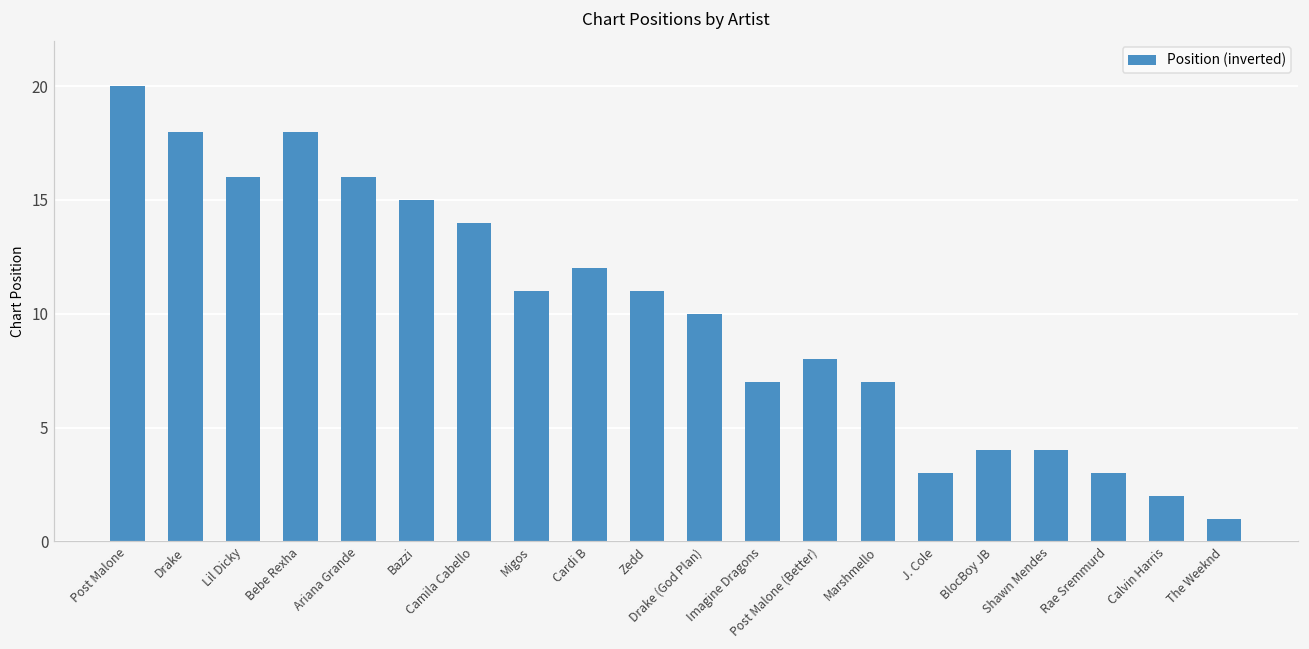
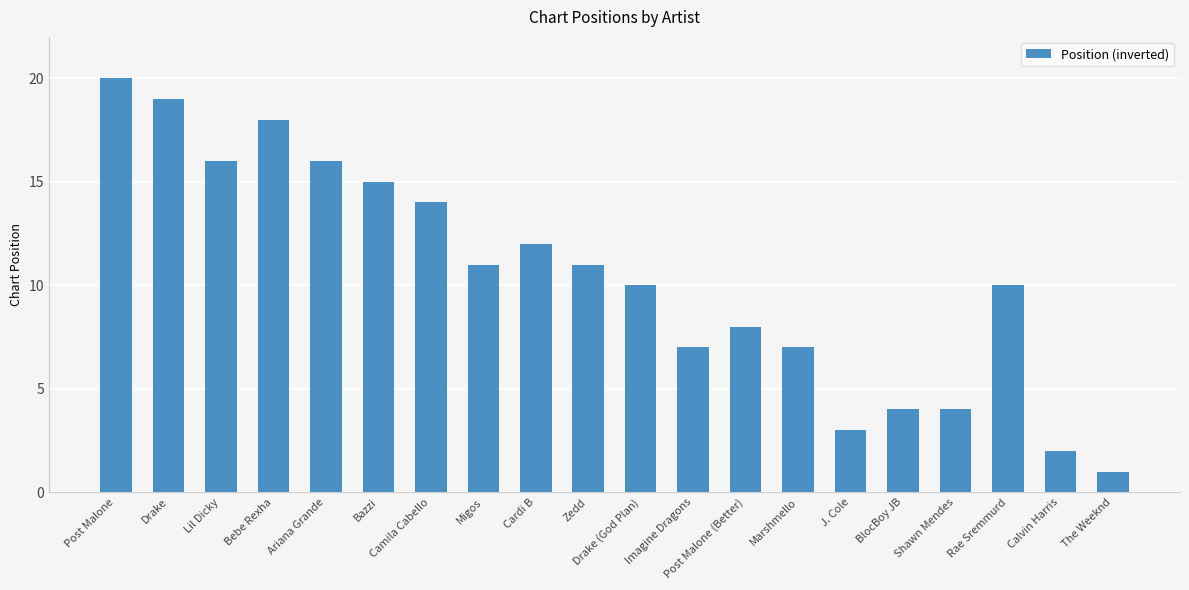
Drake: 18.0 -> 19.0
Rae Sremmurd: 3.0 -> 10.0
